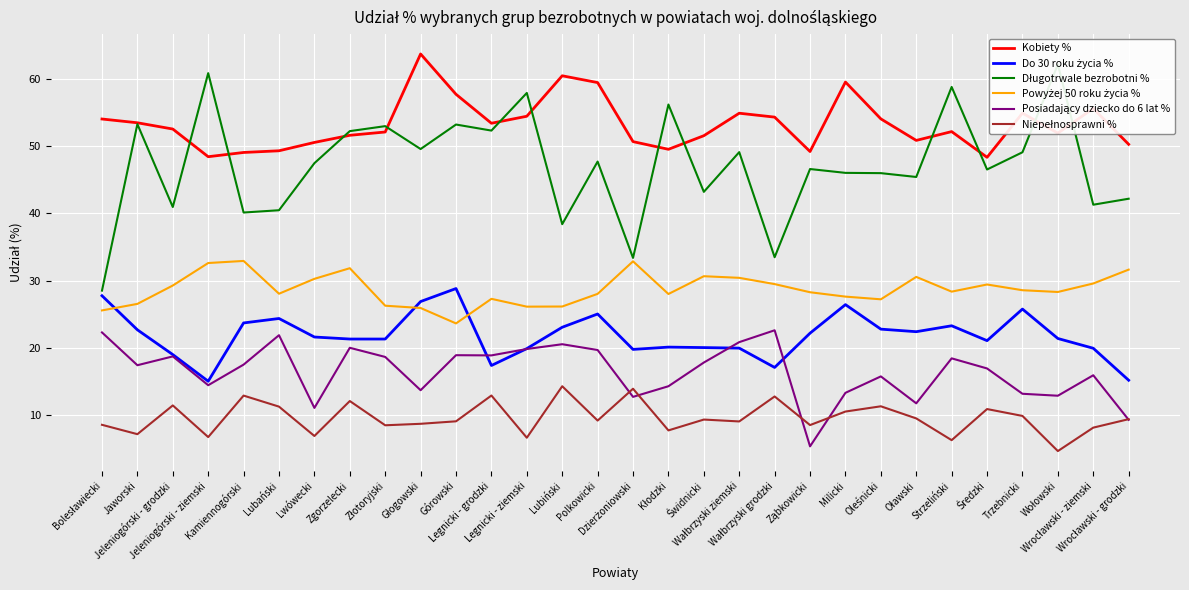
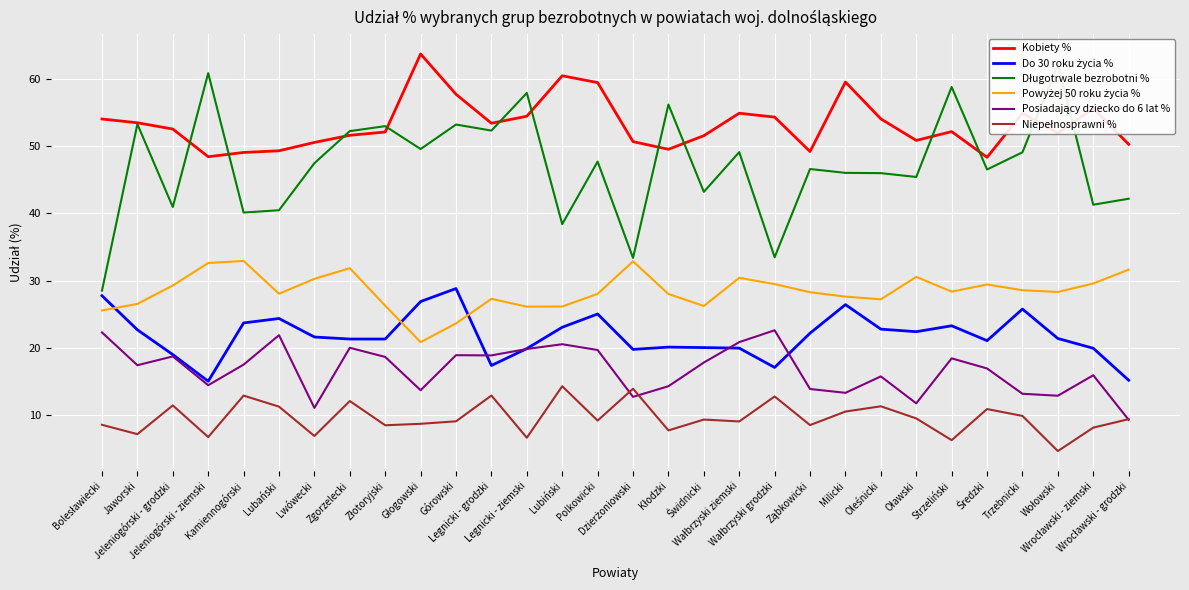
Powyżej 50 roku życia %, Głogowski: 26 -> 21
Powyżej 50 roku życia %, Świdnicki: 31 -> 26
Posiadający dziecko do 6 lat %, Ząbkowicki: 5 -> 14
